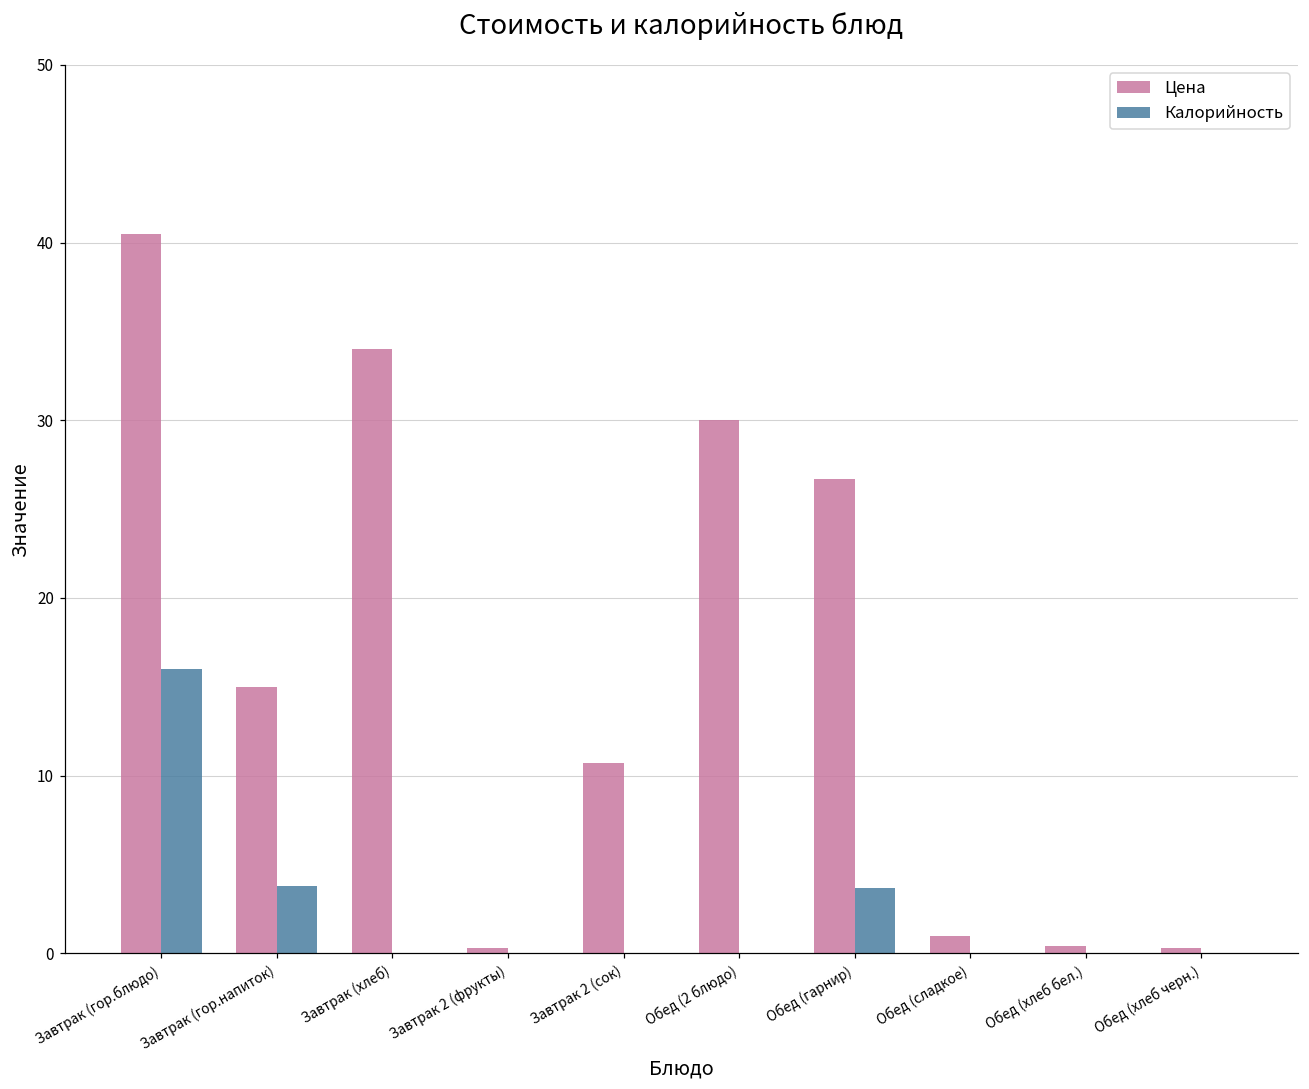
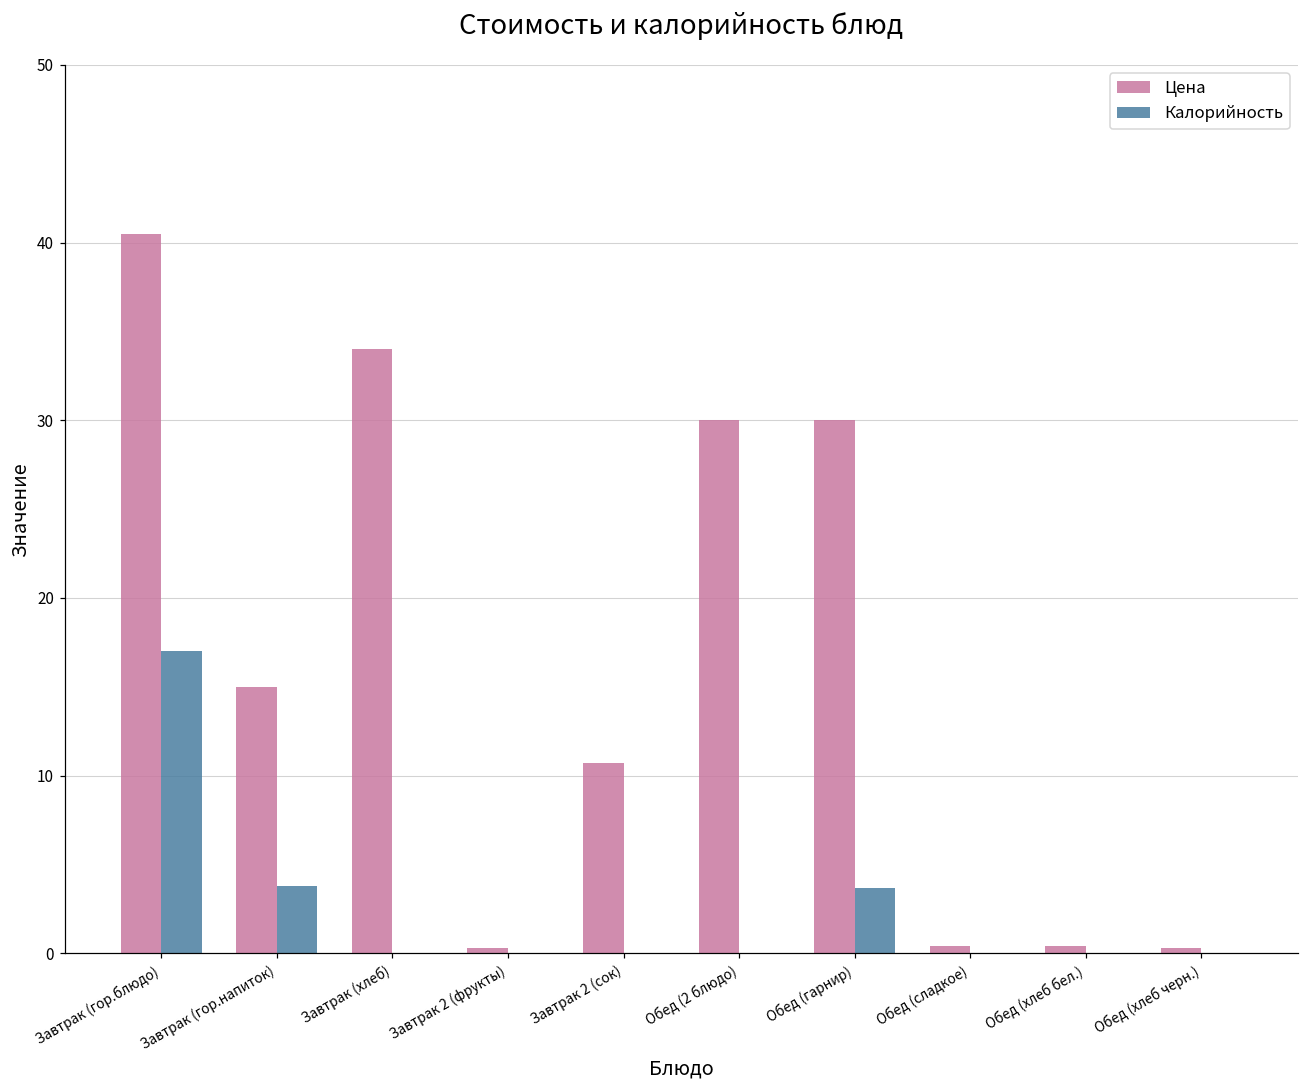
Калорийность, Завтрак (гор.блюдо): 16 -> 17
Цена, Обед (гарнир): 26.7 -> 30.0
Цена, Обед (сладкое): 1.0 -> 0.4
